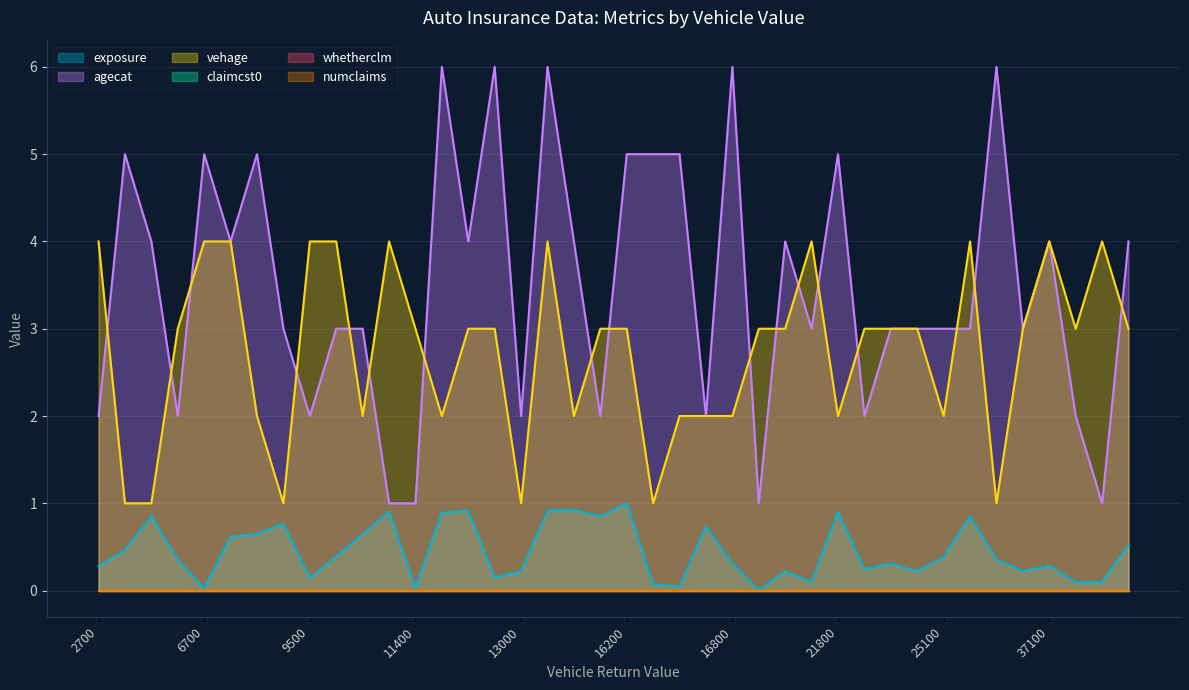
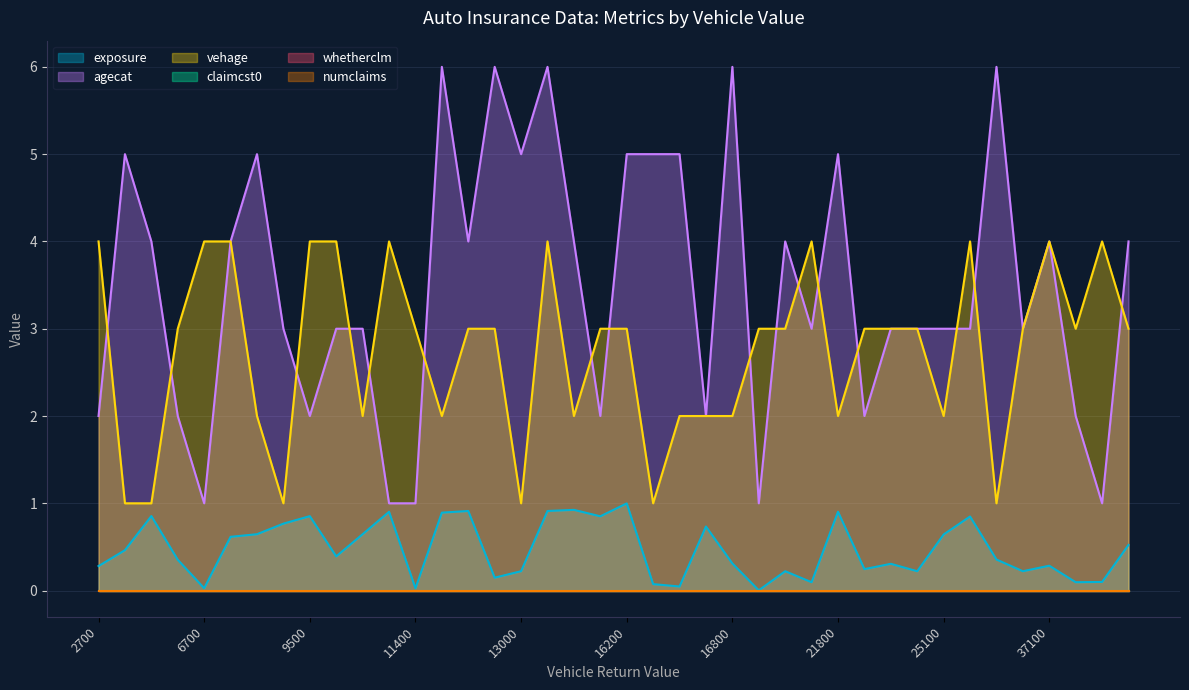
agecat, 6700: 5 -> 1
exposure, 9500: 0.1 -> 0.9
agecat, 13000: 2 -> 5
exposure, 25100: 0.4 -> 0.6
